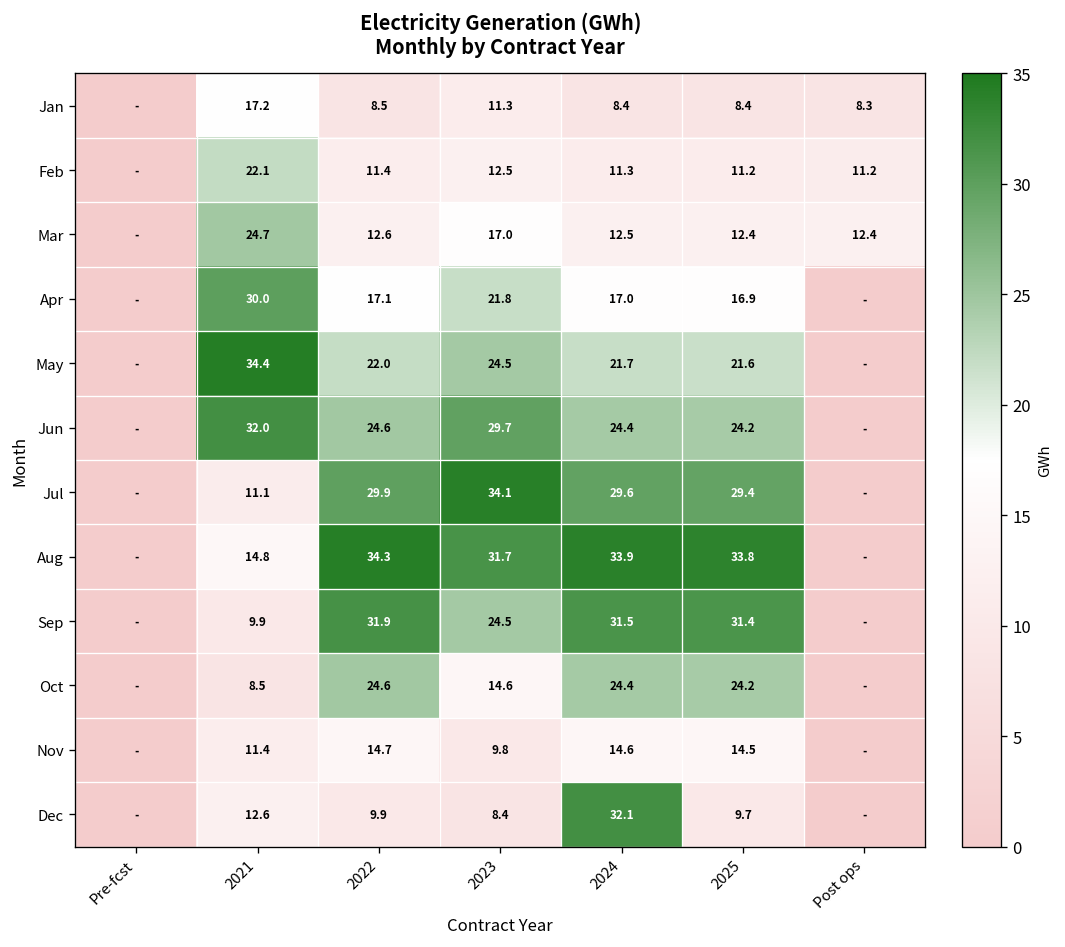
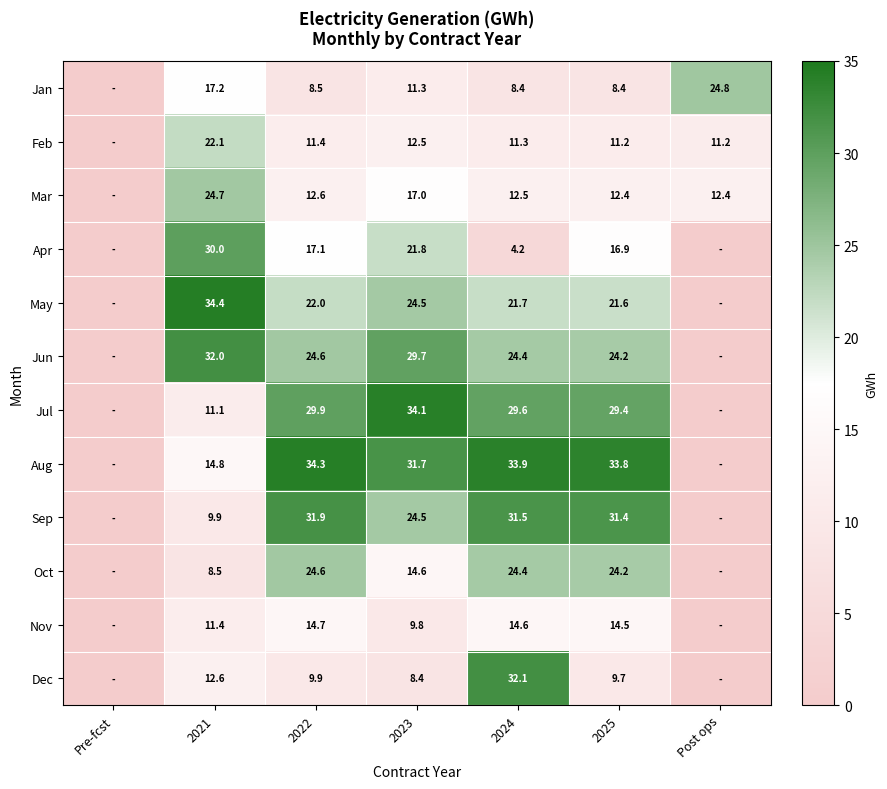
Jan, Post ops: 8.3 -> 24.8
Apr, 2024: 17.0 -> 4.2
